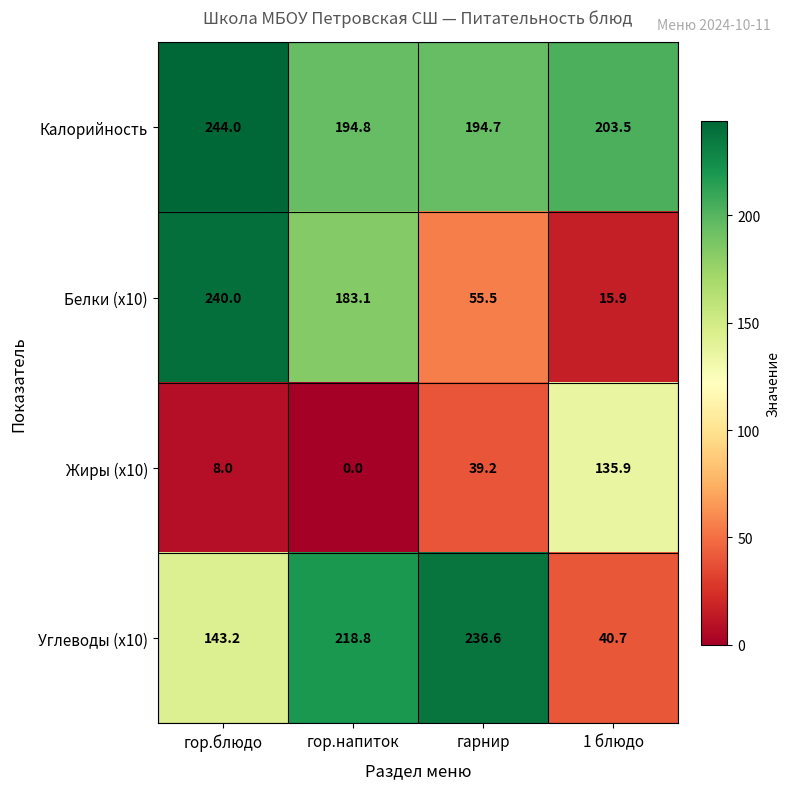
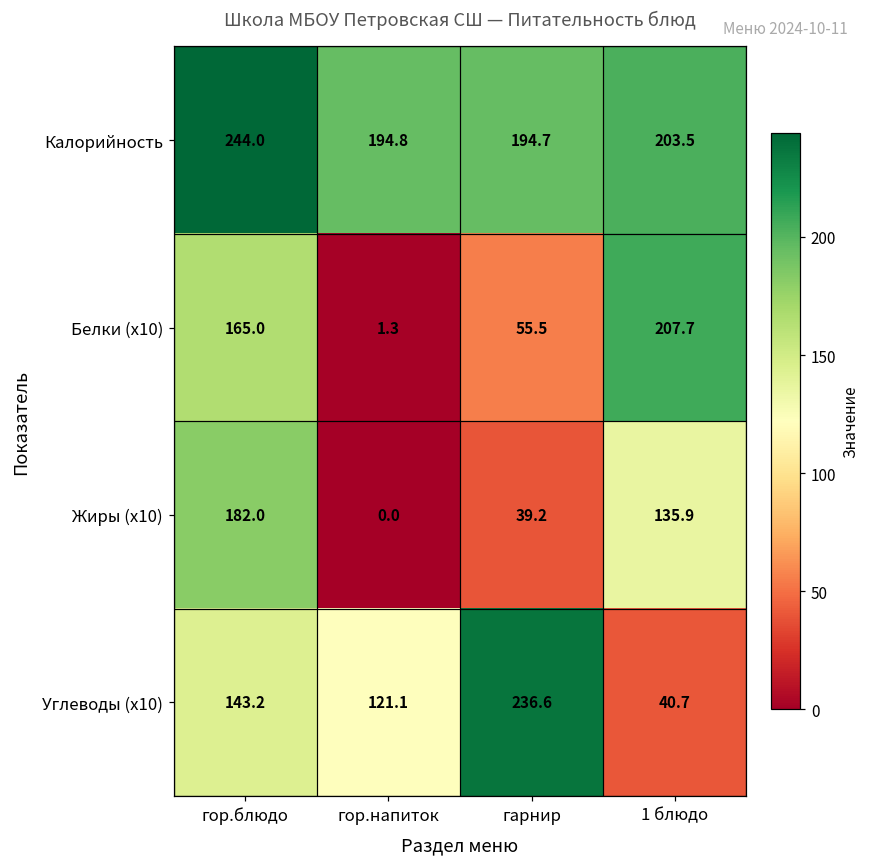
Белки (x10), гор.блюдо: 240.0 -> 165.0
Белки (x10), гор.напиток: 183.1 -> 1.3
Белки (x10), 1 блюдо: 15.9 -> 207.7
Жиры (x10), гор.блюдо: 8.0 -> 182.0
Углеводы (x10), гор.напиток: 218.8 -> 121.1
